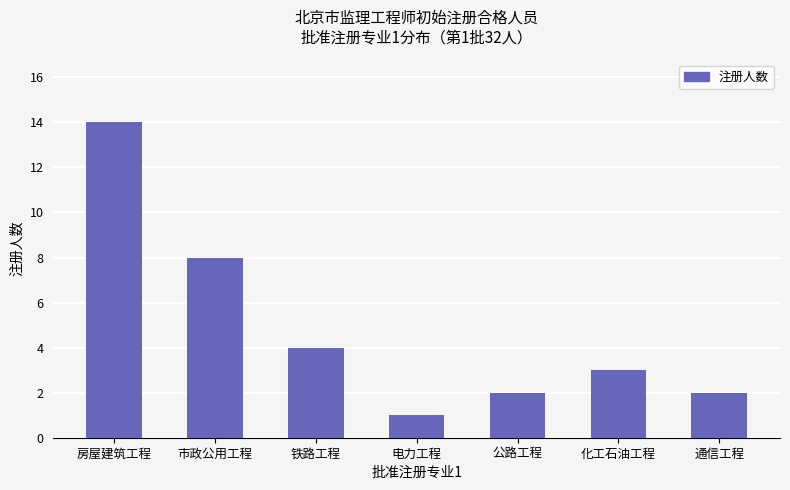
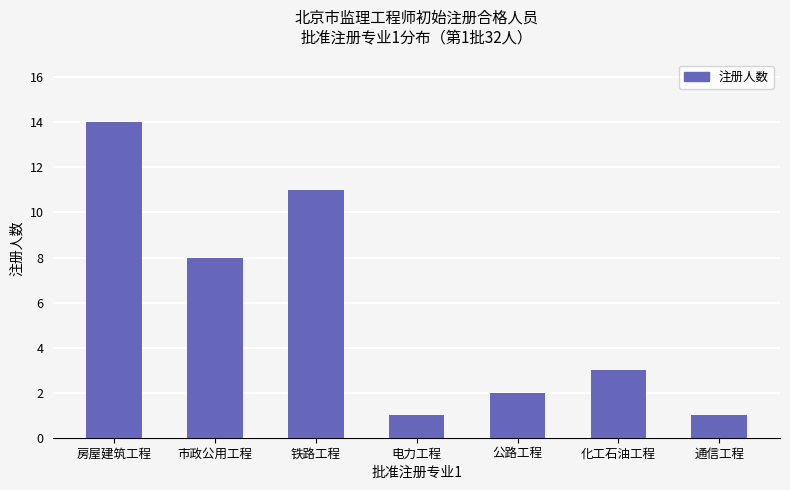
铁路工程: 4 -> 11
通信工程: 2 -> 1
